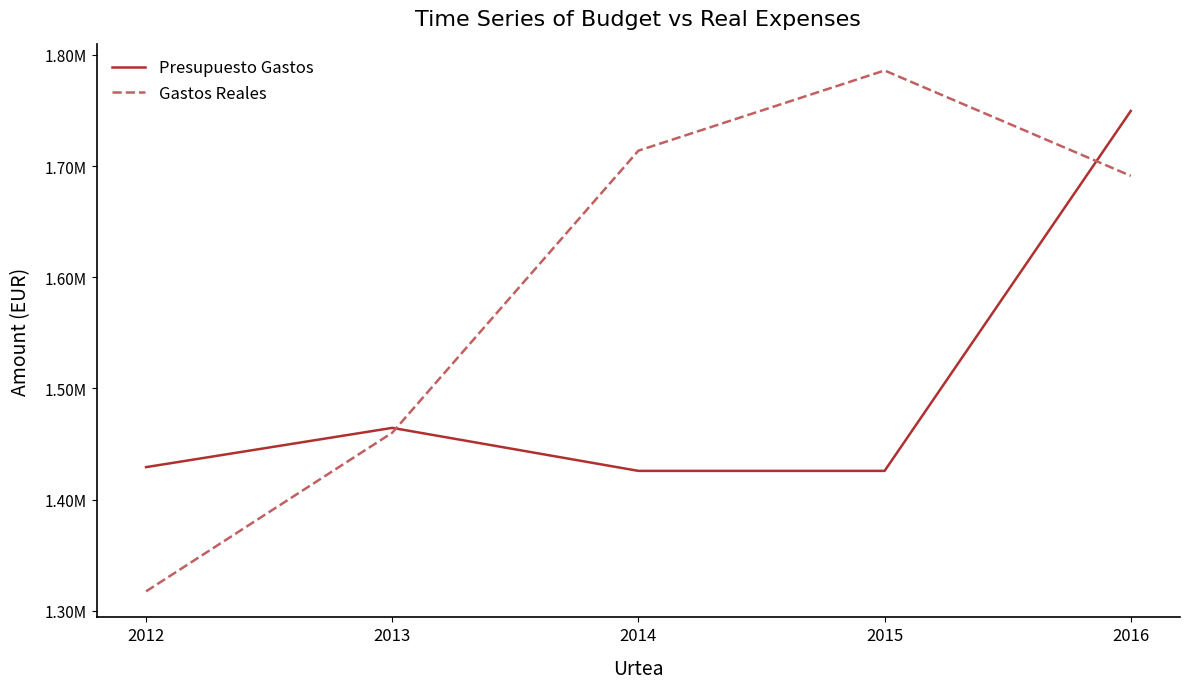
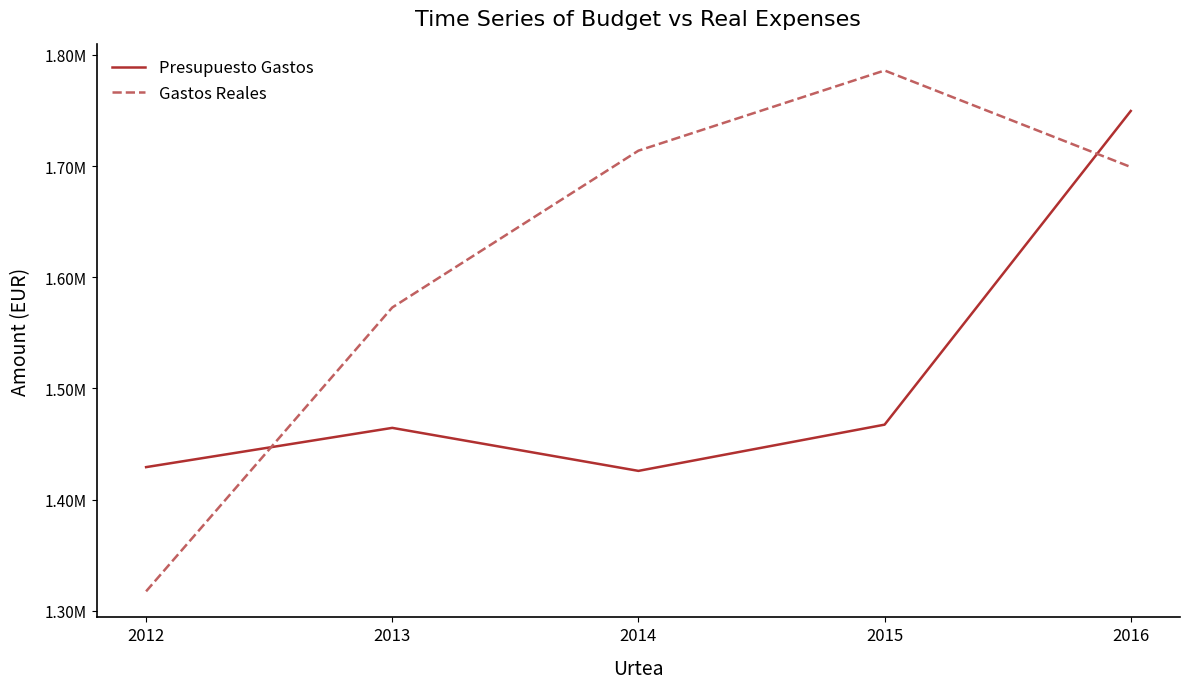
Gastos Reales, 2013: 1460000 -> 1573000
Presupuesto Gastos, 2015: 1426000 -> 1467000
Gastos Reales, 2016: 1691000 -> 1699000
